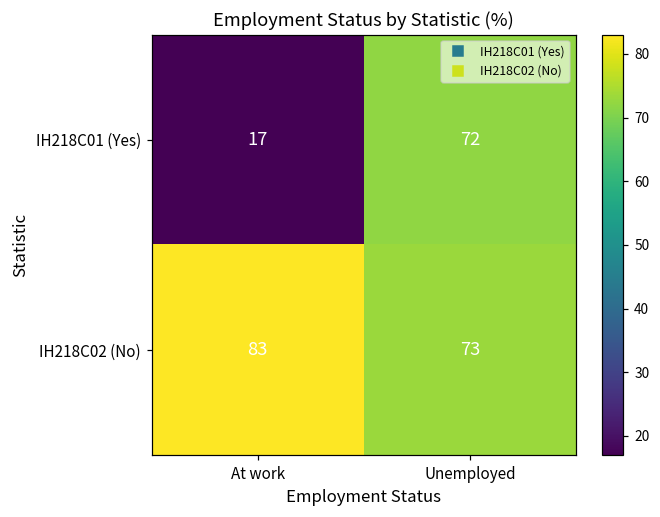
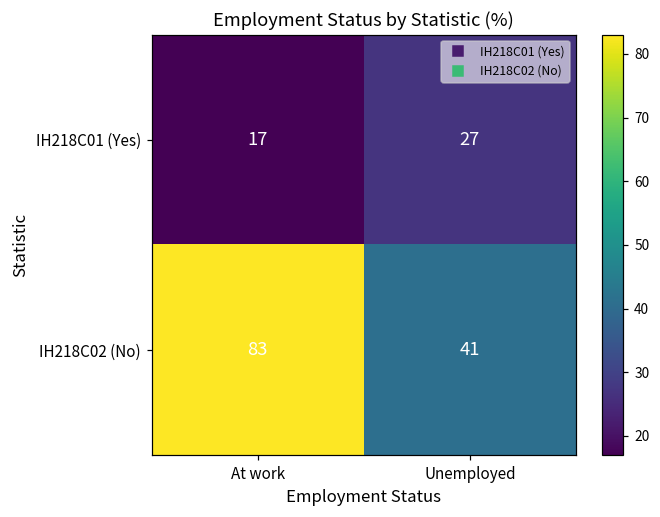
IH218C01 (Yes), Unemployed: 72 -> 27
IH218C02 (No), Unemployed: 73 -> 41
